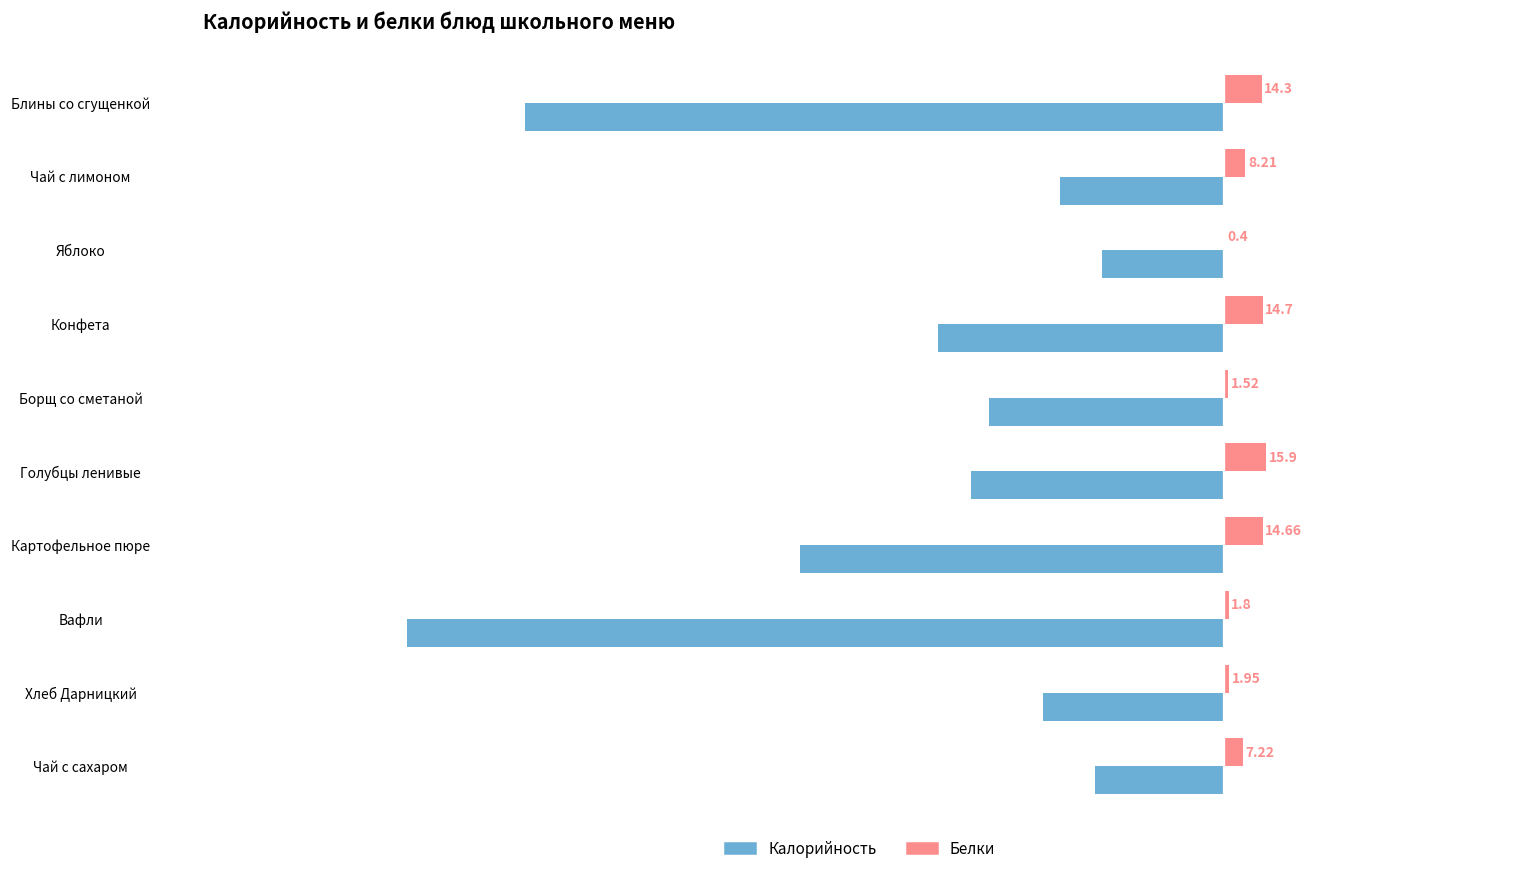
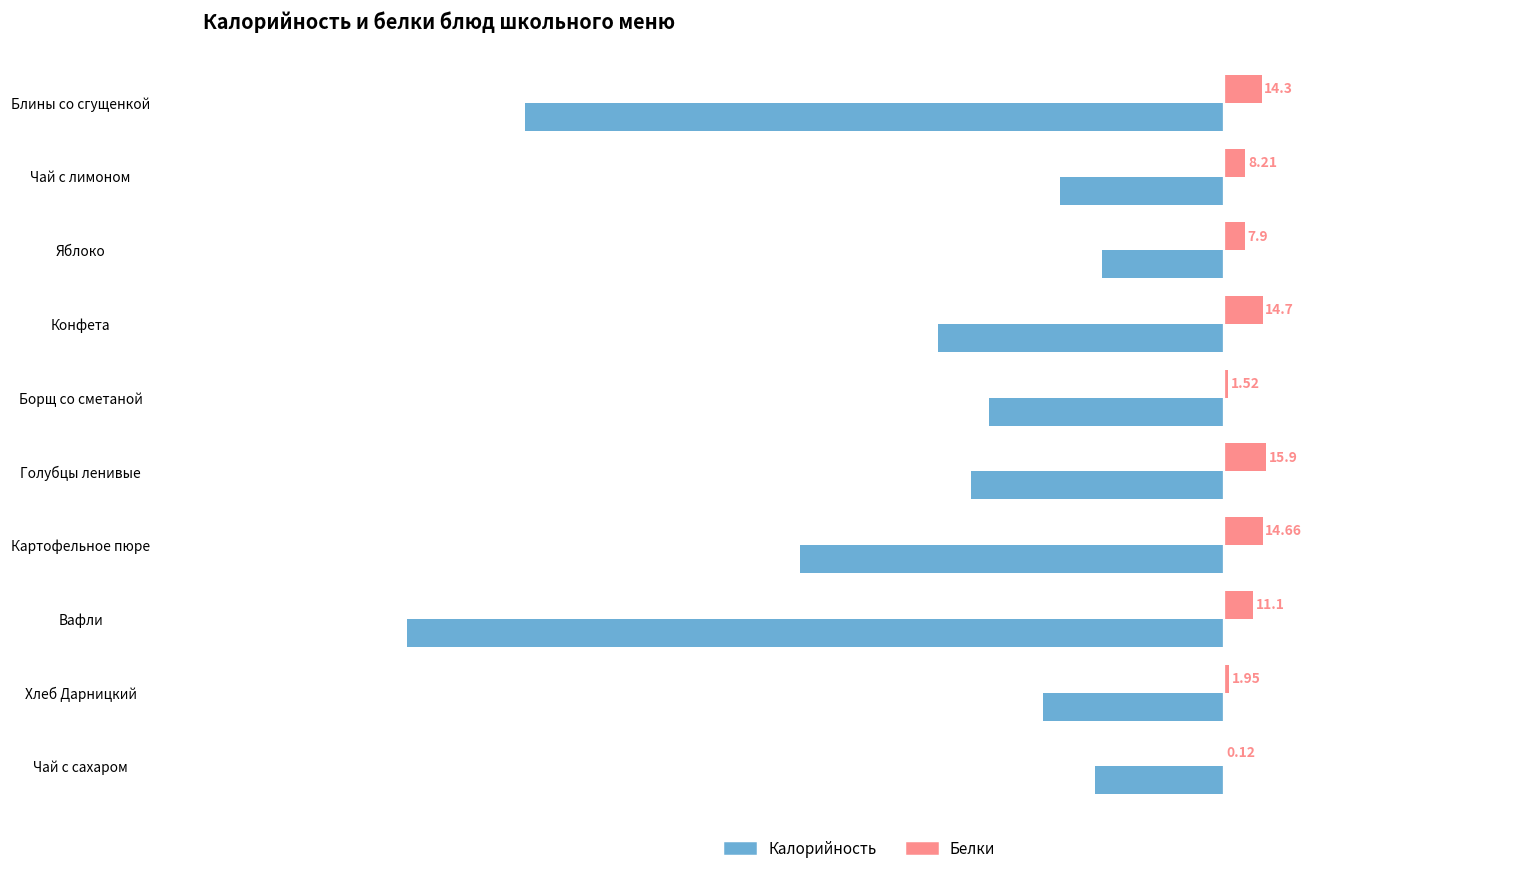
Белки, Яблоко: 0.4 -> 7.9
Белки, Вафли: 1.8 -> 11.1
Белки, Чай с сахаром: 7.22 -> 0.12
